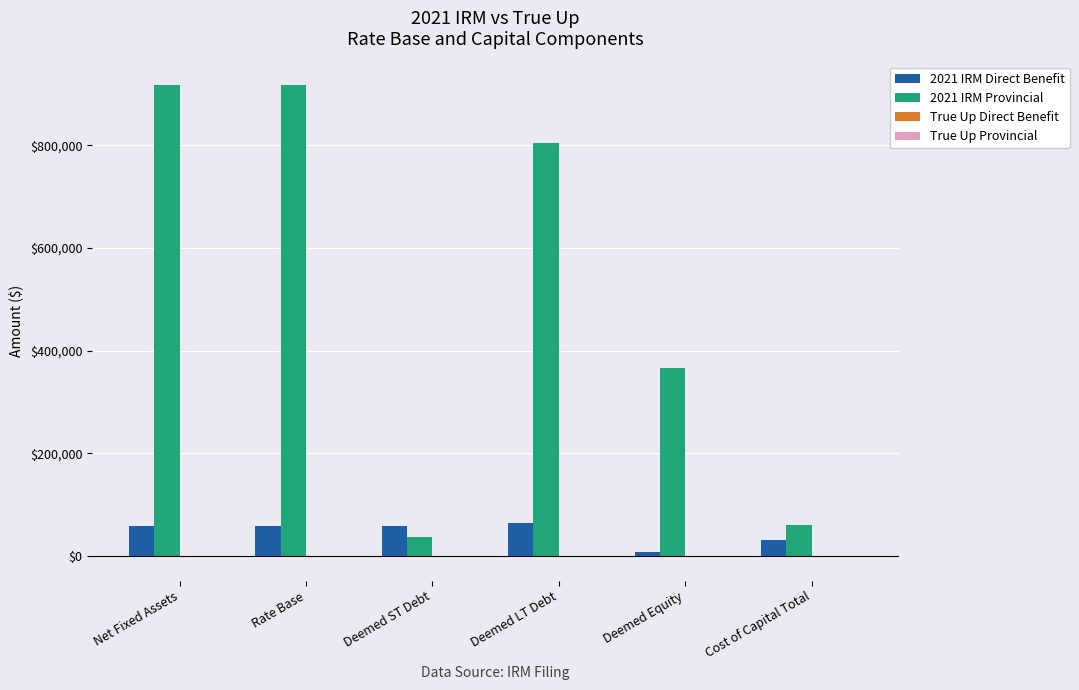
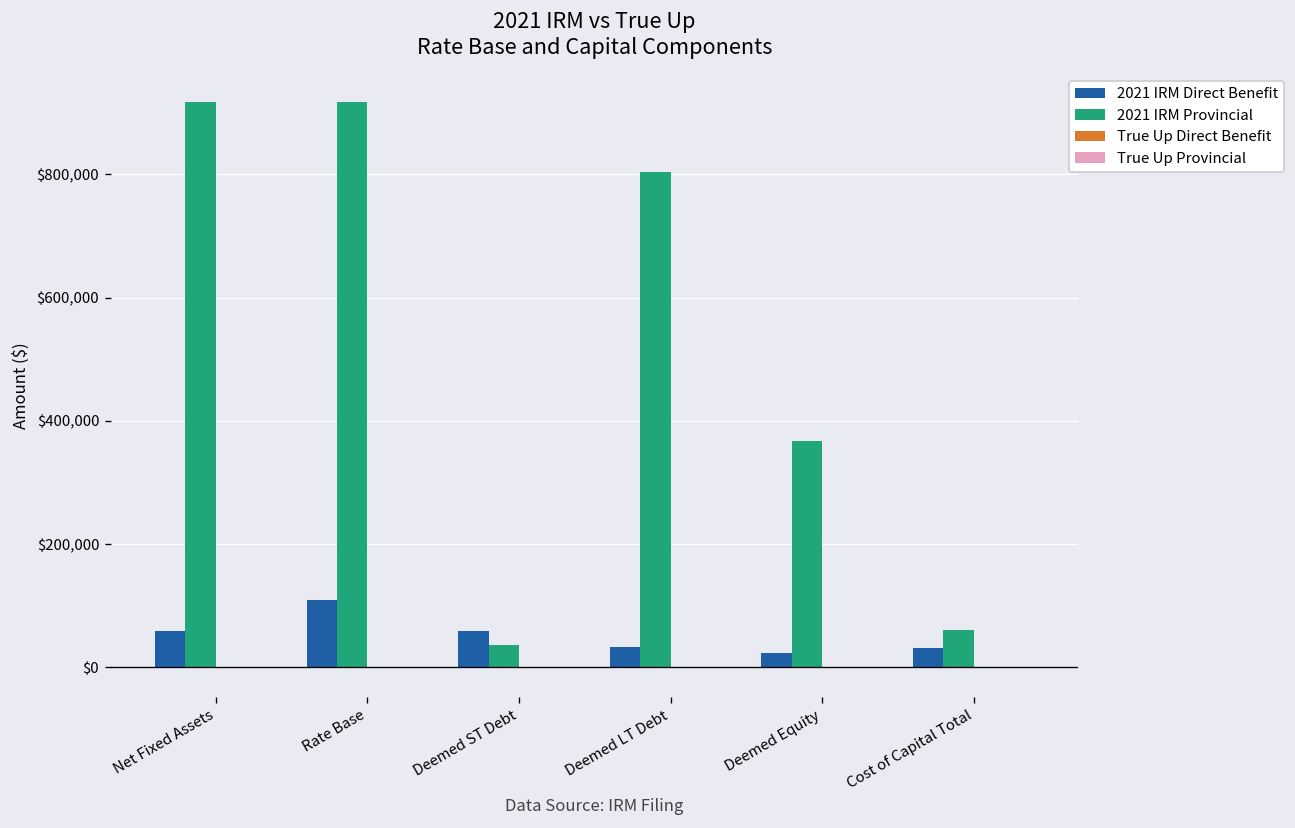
2021 IRM Direct Benefit, Rate Base: $60,000 -> $110,000
2021 IRM Direct Benefit, Deemed LT Debt: $60,000 -> $30,000
2021 IRM Direct Benefit, Deemed Equity: $10,000 -> $20,000
